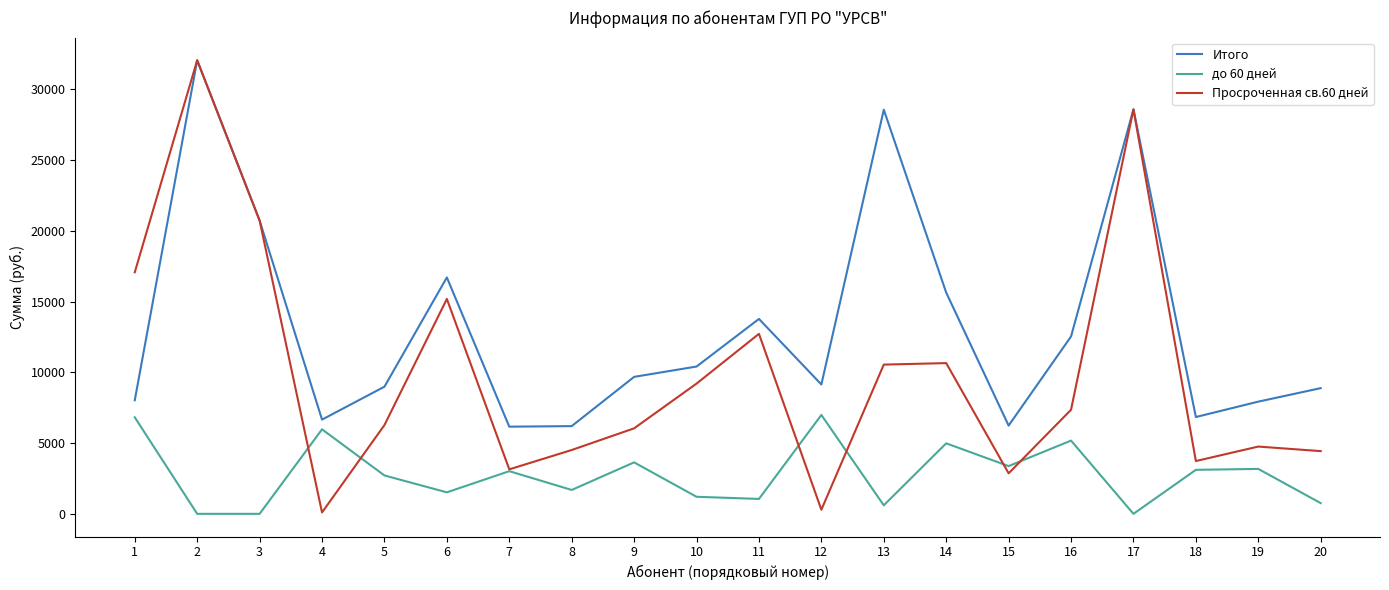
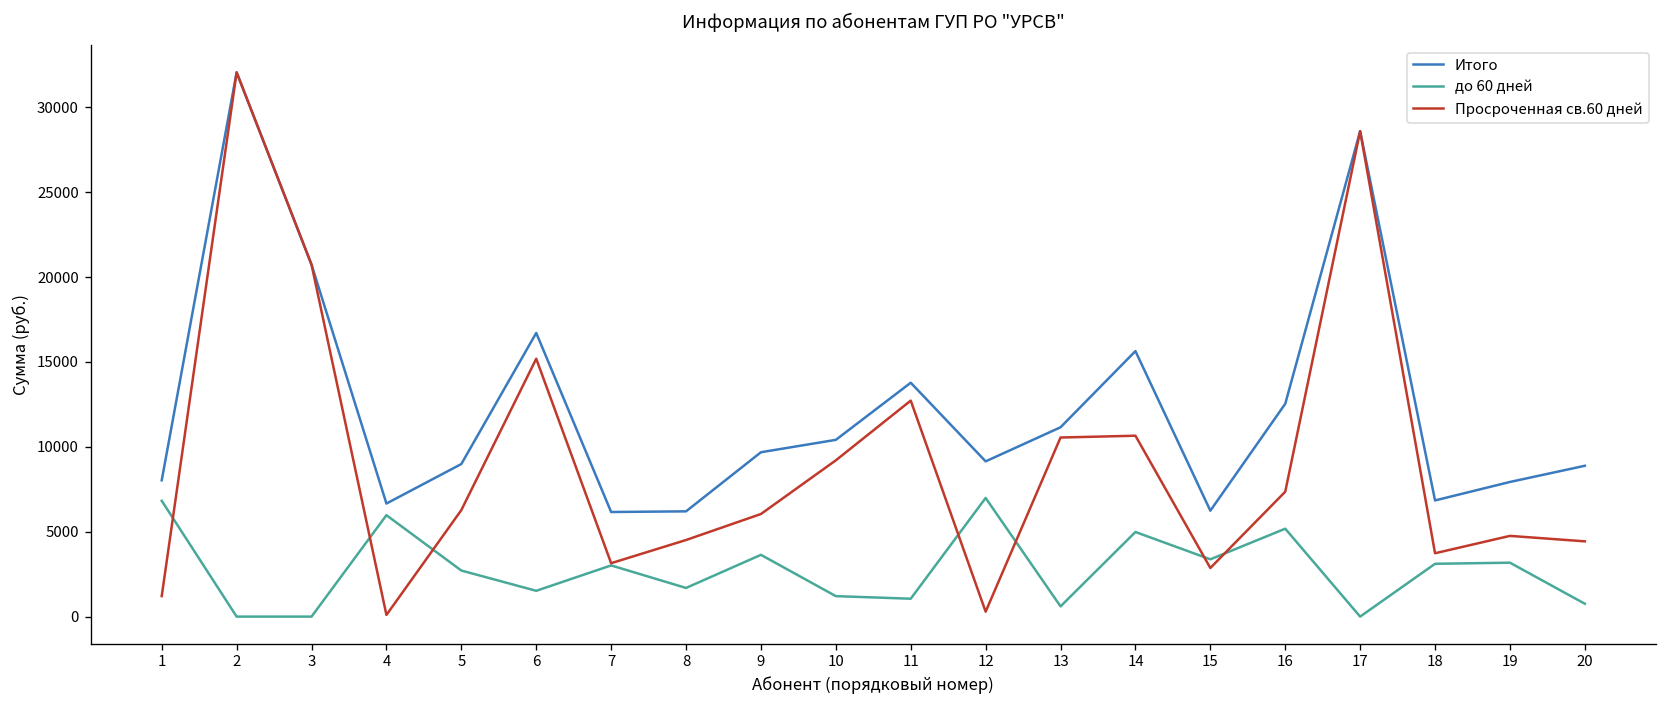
Просроченная св.60 дней, 1: 17100 -> 1200
Итого, 13: 28600 -> 11200
